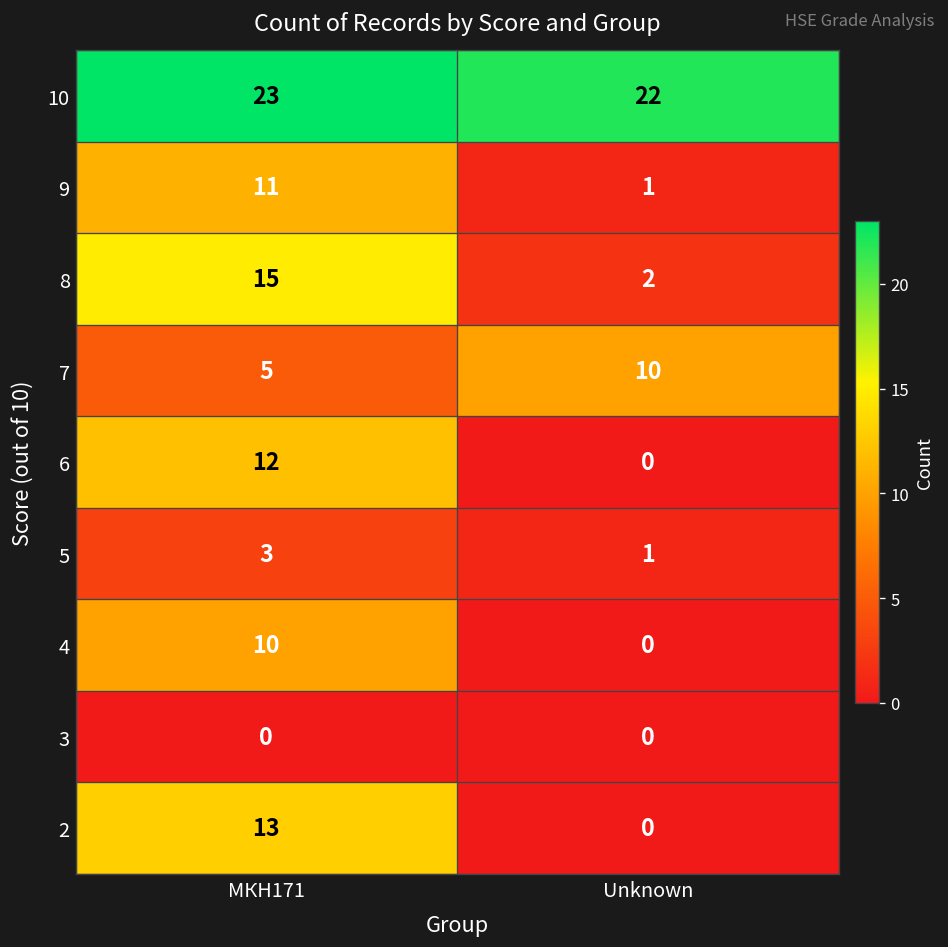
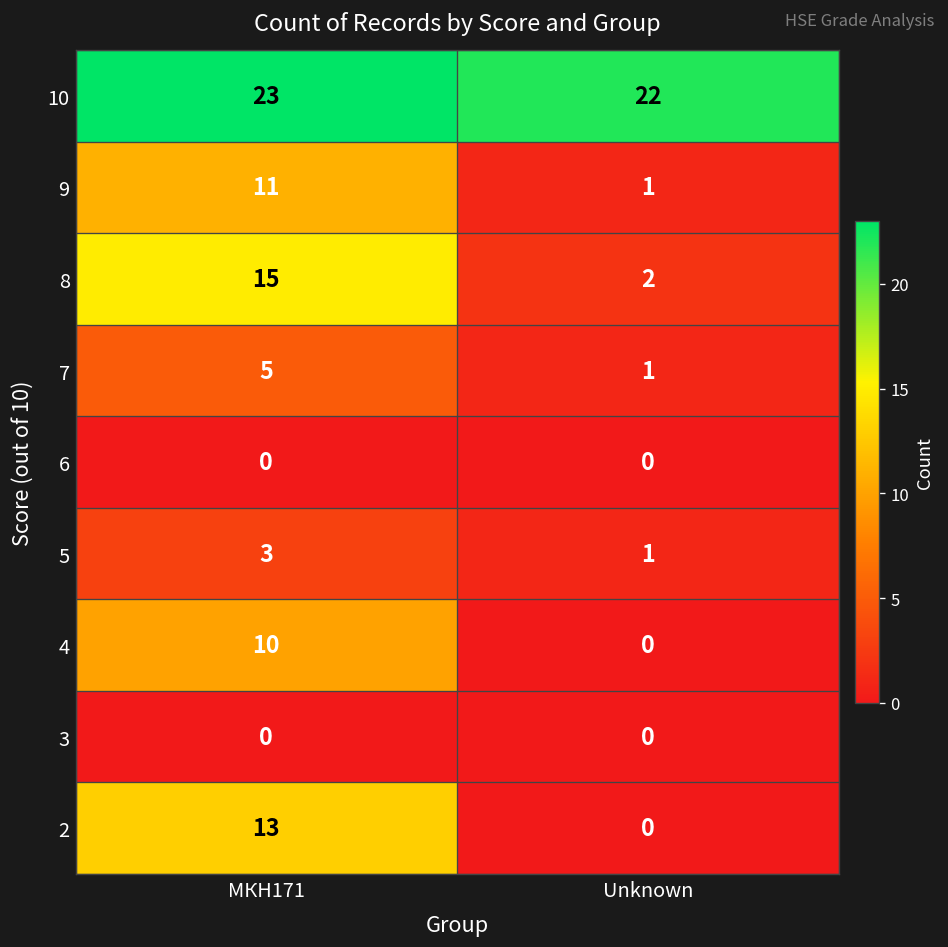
7, Unknown: 10 -> 1
6, МКН171: 12 -> 0
